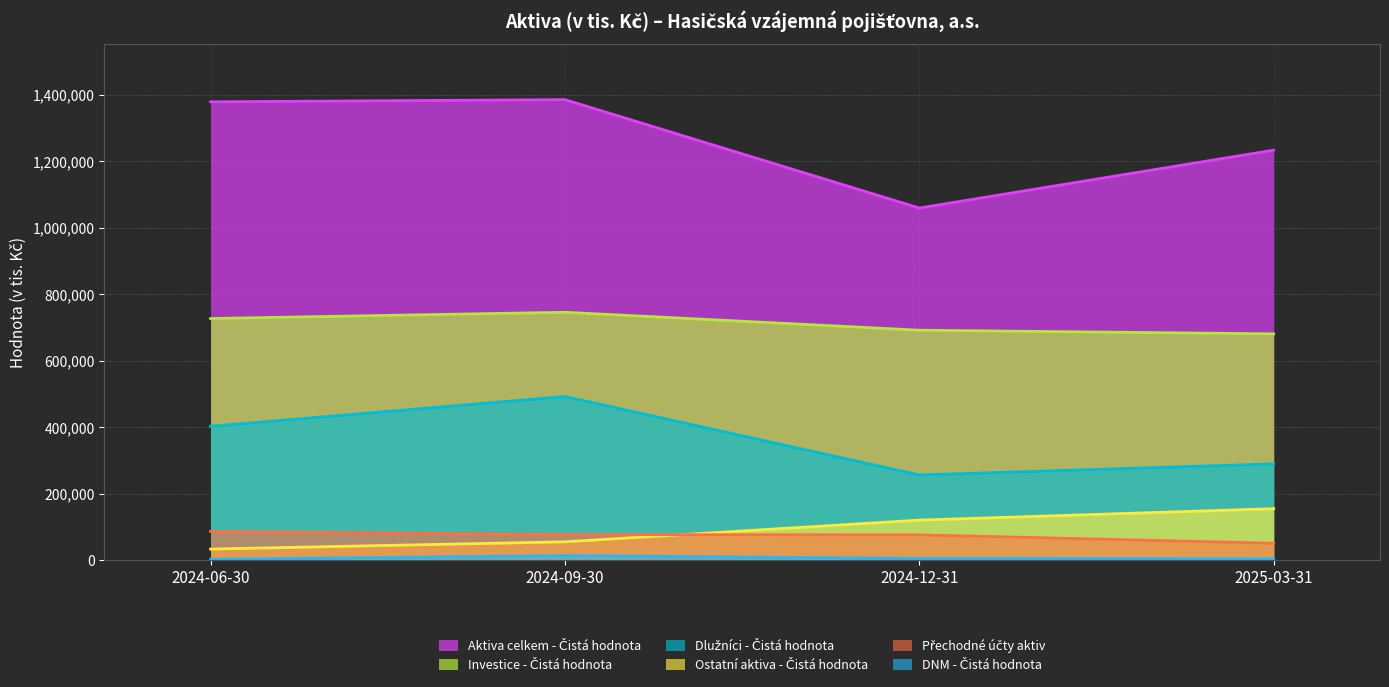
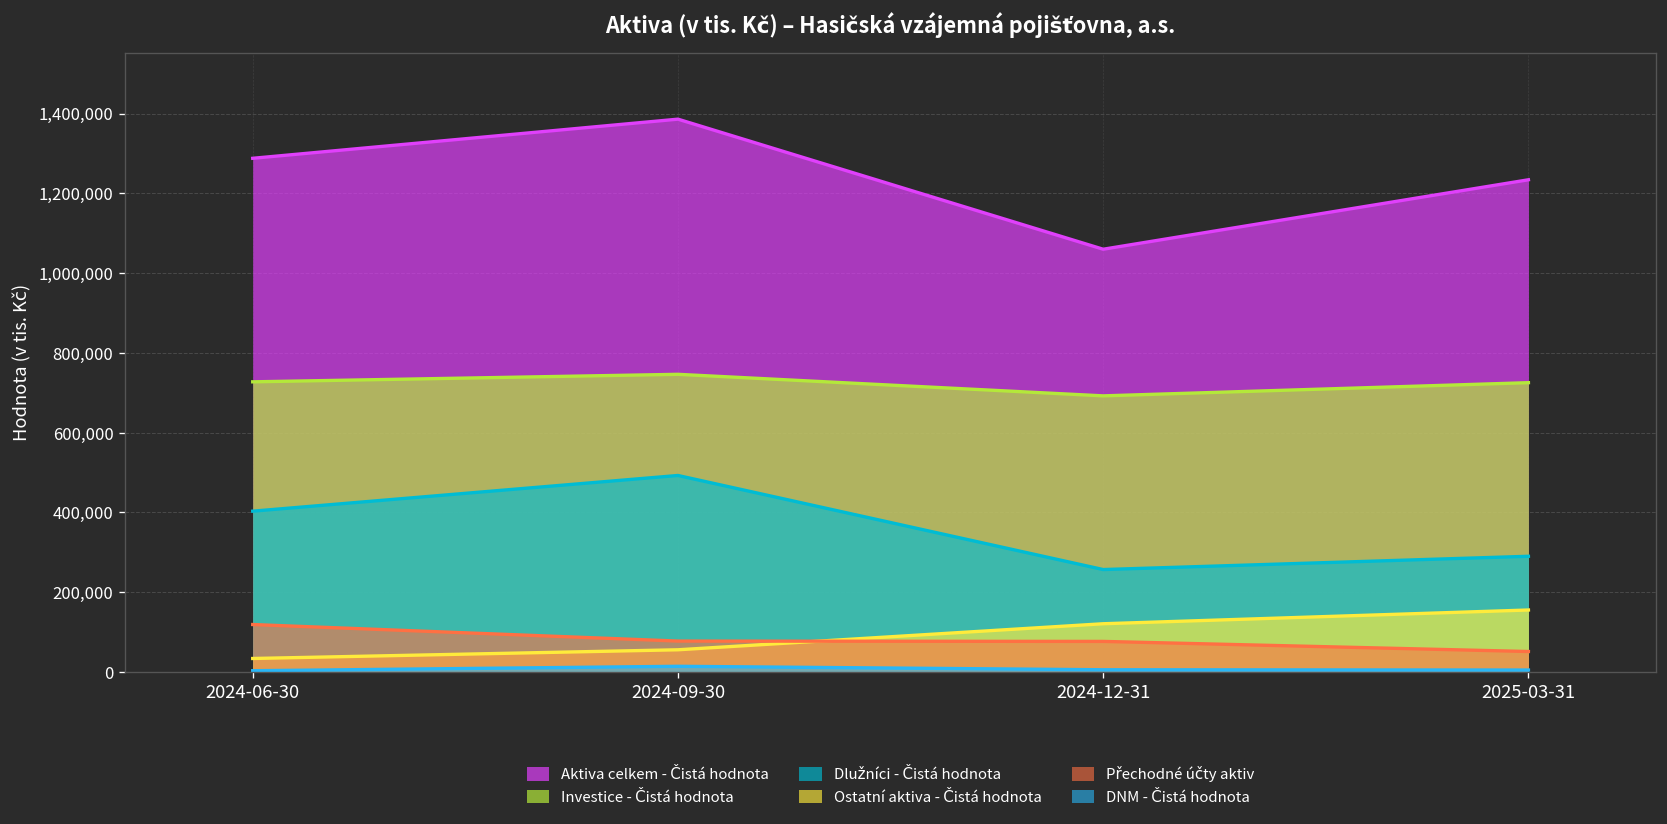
Aktiva celkem - Čistá hodnota, 2024-06-30: 1,380,000 -> 1,290,000
Přechodné účty aktiv, 2024-06-30: 90,000 -> 120,000
Investice - Čistá hodnota, 2025-03-31: 680,000 -> 730,000
